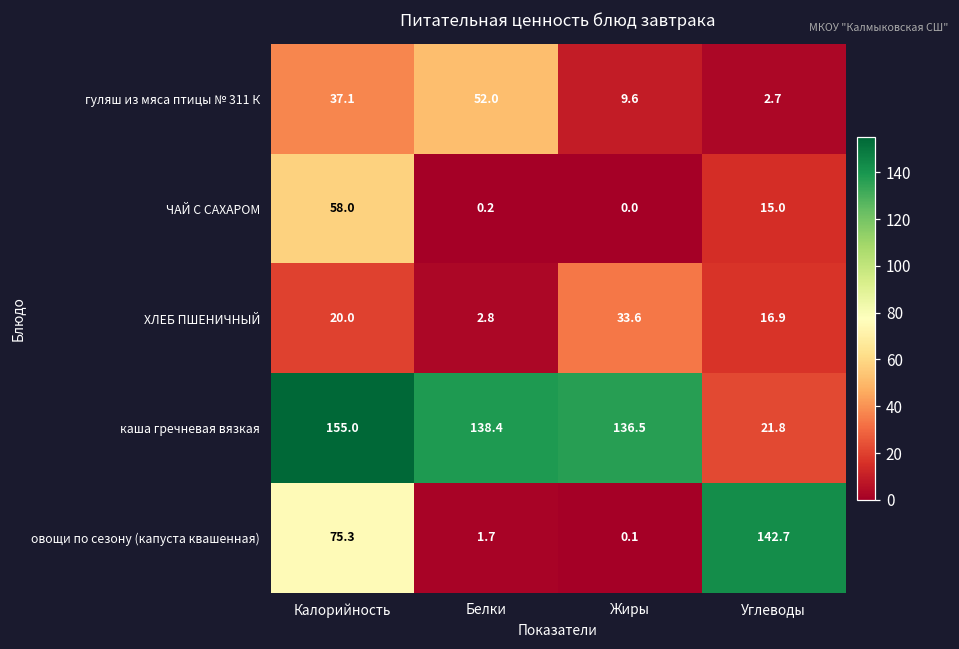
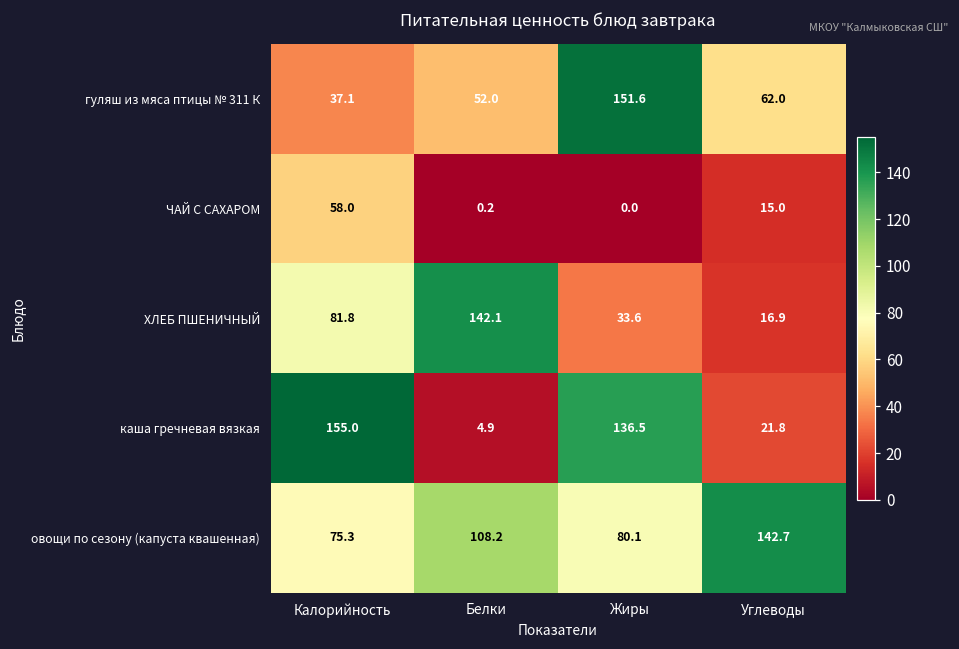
гуляш из мяса птицы № 311 К, Жиры: 9.6 -> 151.6
гуляш из мяса птицы № 311 К, Углеводы: 2.7 -> 62.0
ХЛЕБ ПШЕНИЧНЫЙ, Калорийность: 20.0 -> 81.8
ХЛЕБ ПШЕНИЧНЫЙ, Белки: 2.8 -> 142.1
каша гречневая вязкая, Белки: 138.4 -> 4.9
овощи по сезону (капуста квашенная), Белки: 1.7 -> 108.2
овощи по сезону (капуста квашенная), Жиры: 0.1 -> 80.1
